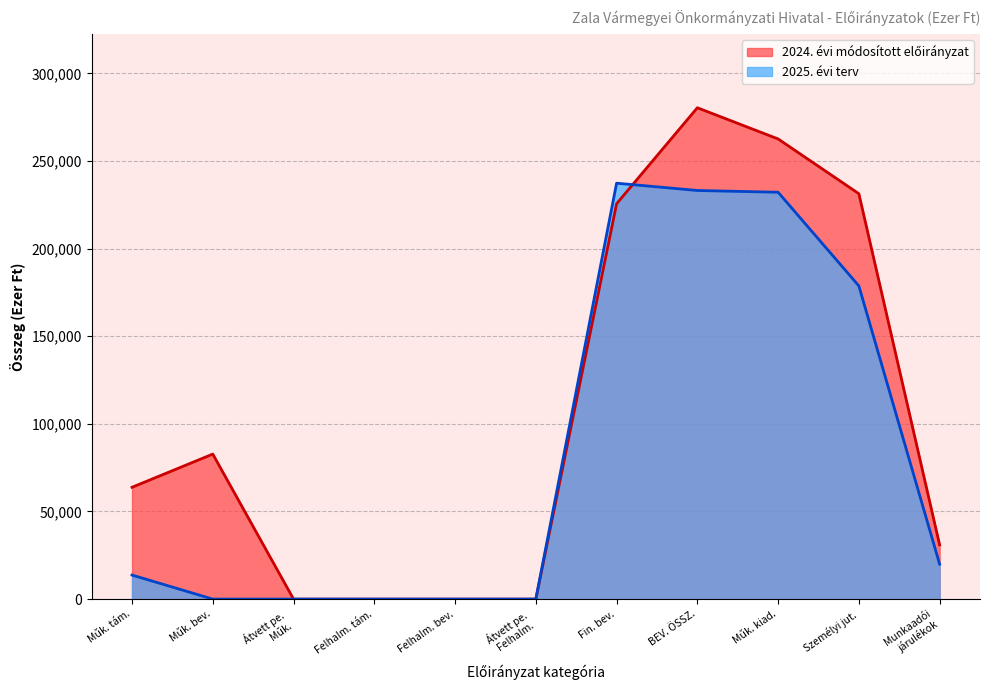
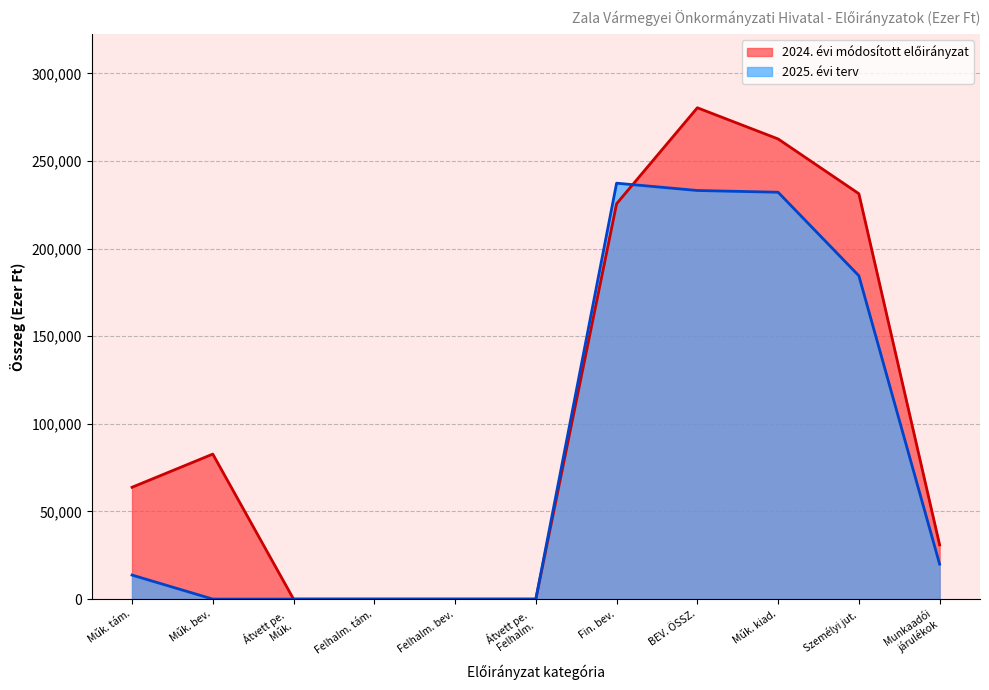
2025. évi terv, Személyi jut.: 179,000 -> 185,000
